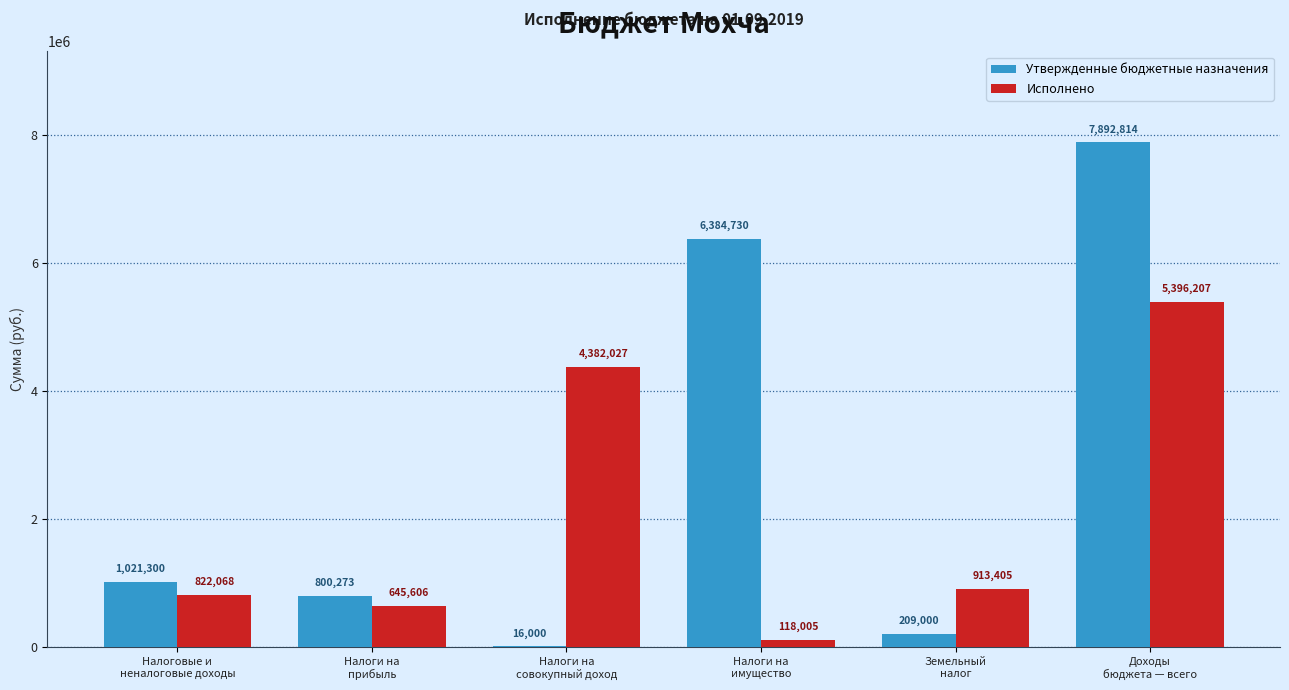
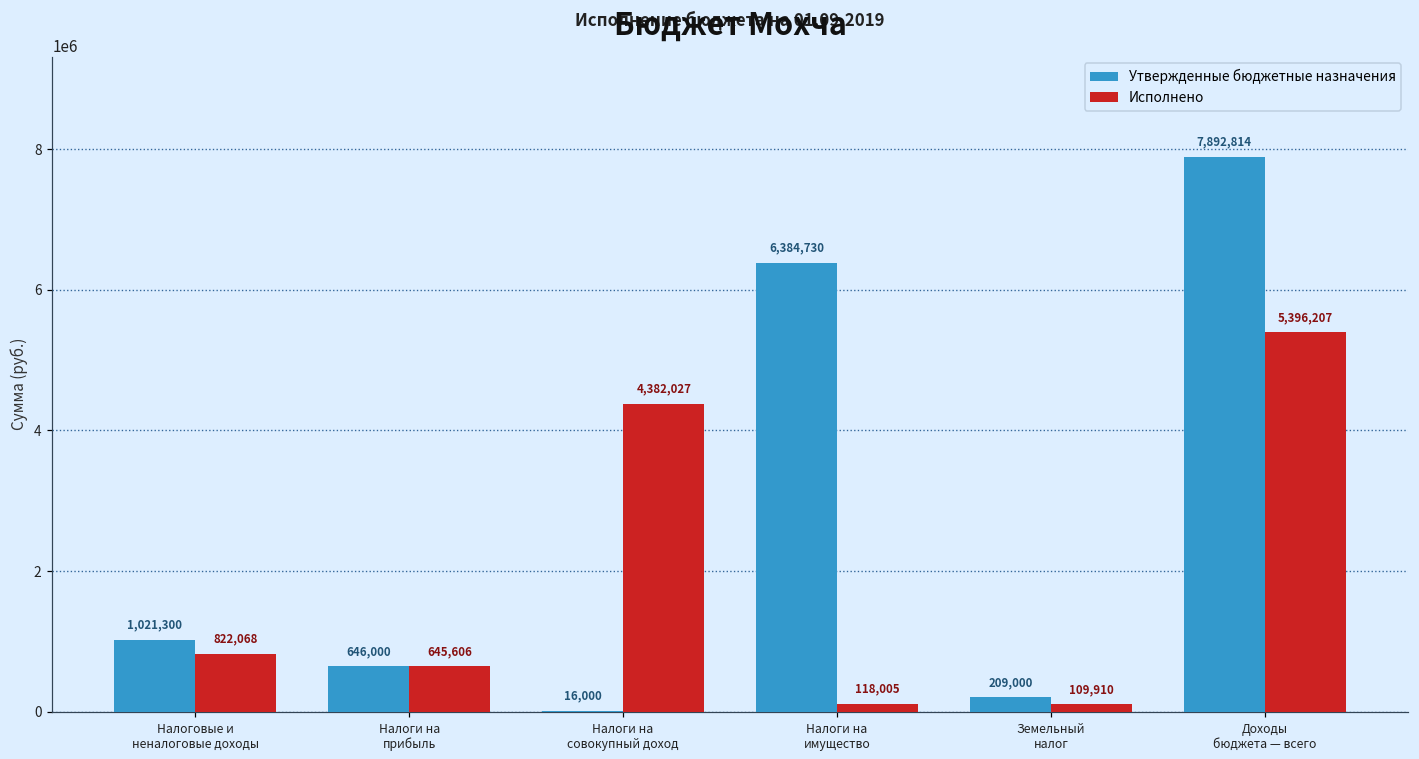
Утвержденные бюджетные назначения, Налоги на прибыль: 800,273 -> 646,000
Исполнено, Земельный налог: 913,405 -> 109,910
